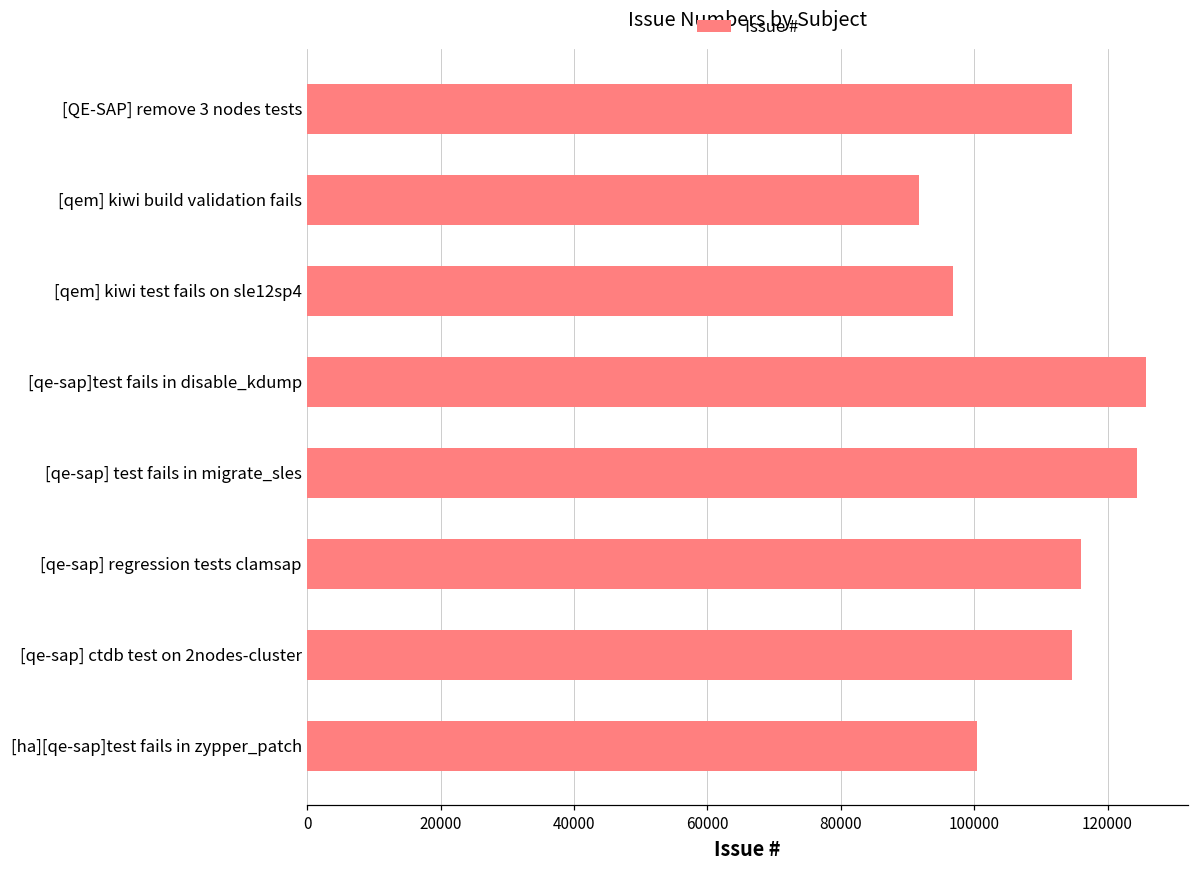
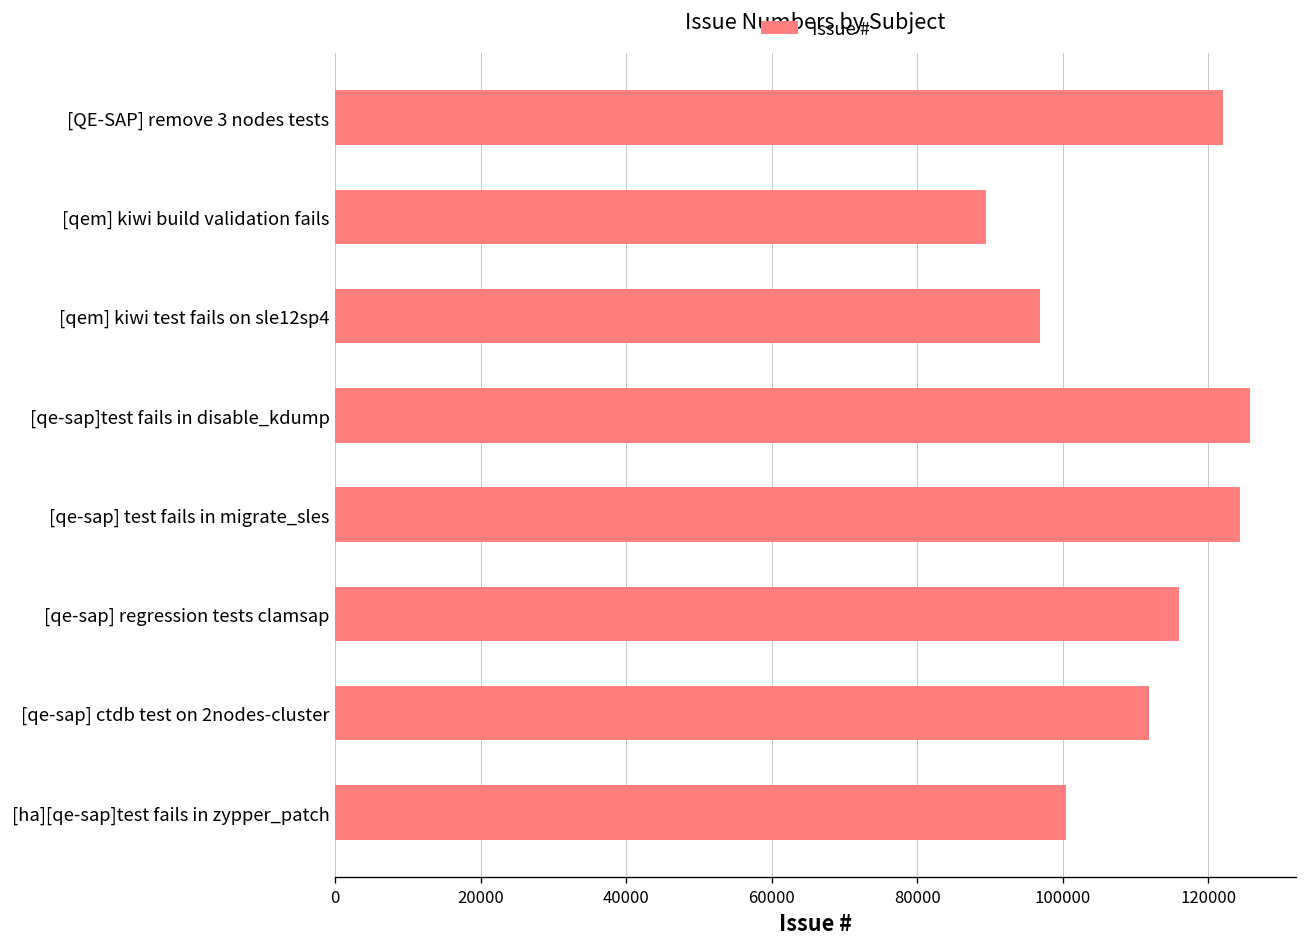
[QE-SAP] remove 3 nodes tests: 115000 -> 122000
[qem] kiwi build validation fails: 92000 -> 89000
[qe-sap] ctdb test on 2nodes-cluster: 115000 -> 112000
